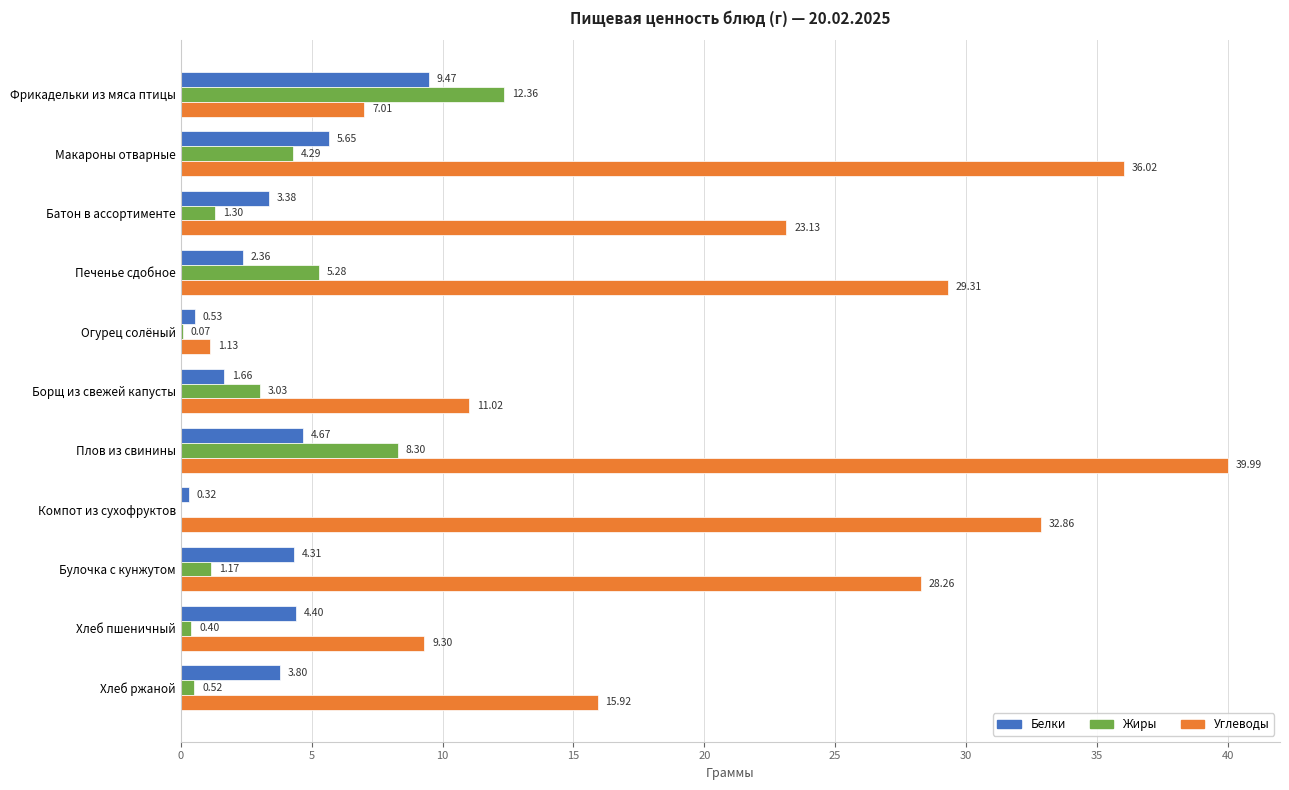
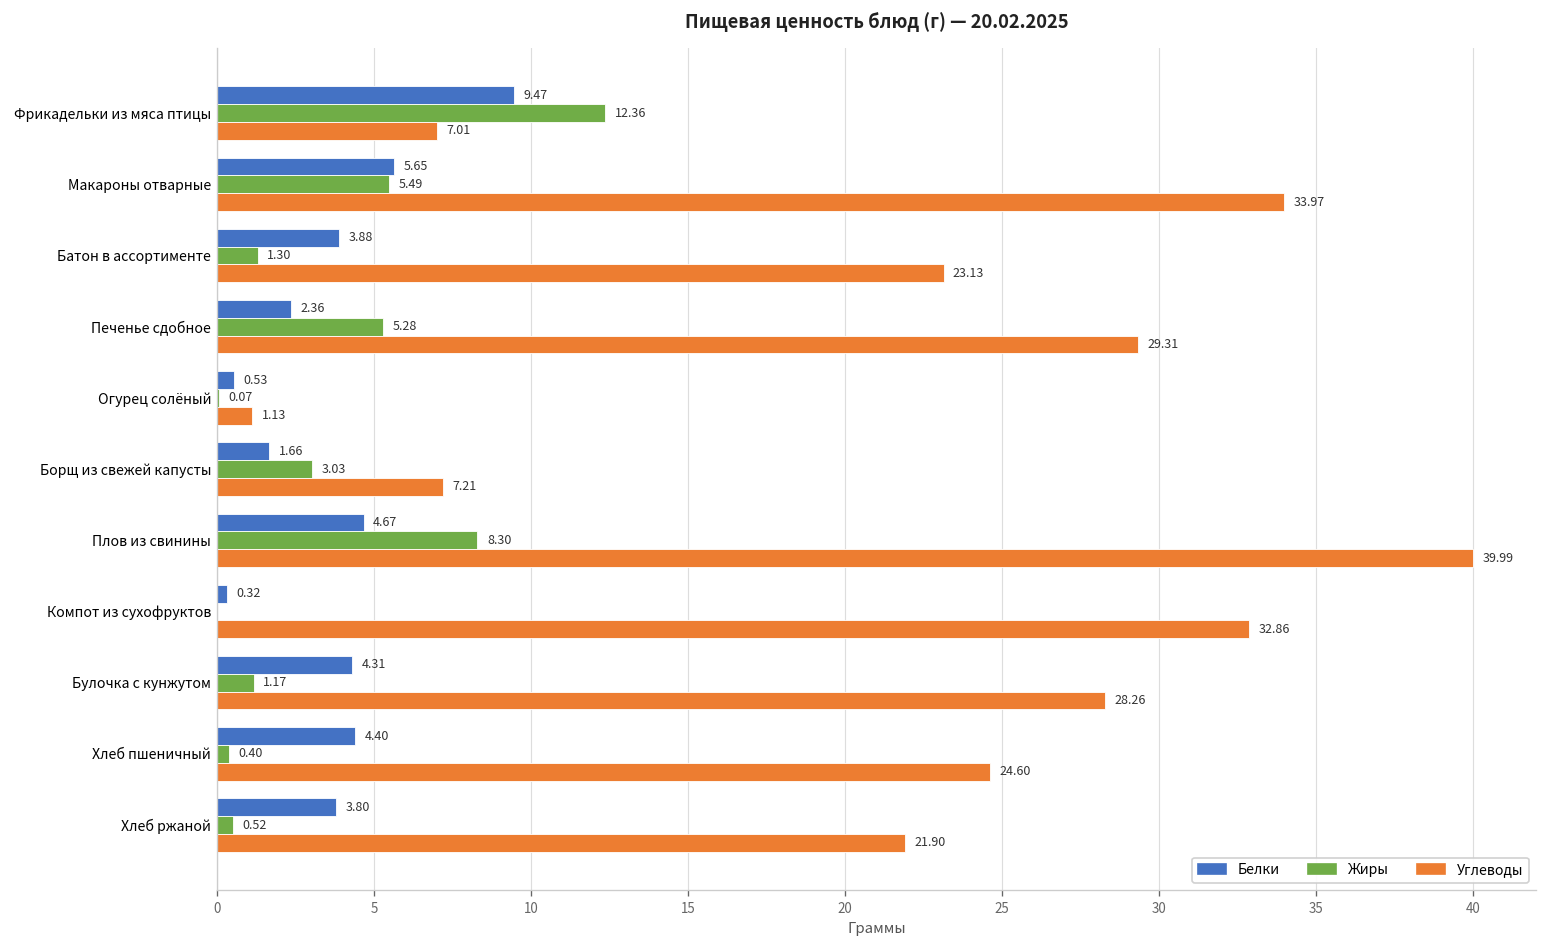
Жиры, Макароны отварные: 4.29 -> 5.49
Углеводы, Макароны отварные: 36.02 -> 33.97
Белки, Батон в ассортименте: 3.38 -> 3.88
Углеводы, Борщ из свежей капусты: 11.02 -> 7.21
Углеводы, Хлеб пшеничный: 9.30 -> 24.60
Углеводы, Хлеб ржаной: 15.92 -> 21.90
